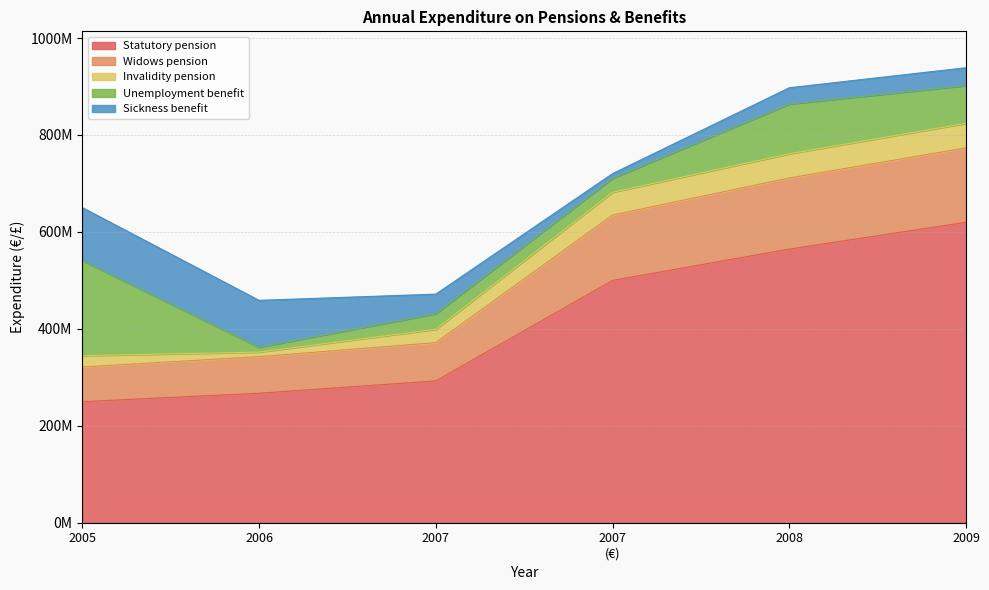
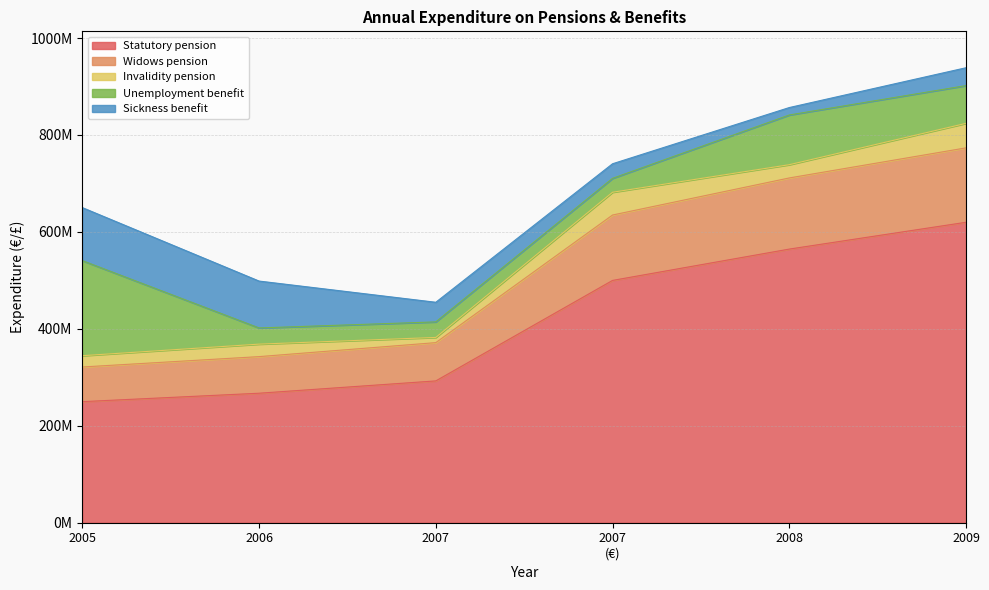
Invalidity pension, 2006: 10000000 -> 30000000
Unemployment benefit, 2006: 10000000 -> 30000000
Invalidity pension, 2007: 30000000 -> 10000000
Sickness benefit, 2007 (€): 10000000 -> 30000000
Invalidity pension, 2008: 50000000 -> 30000000
Sickness benefit, 2008: 30000000 -> 20000000
